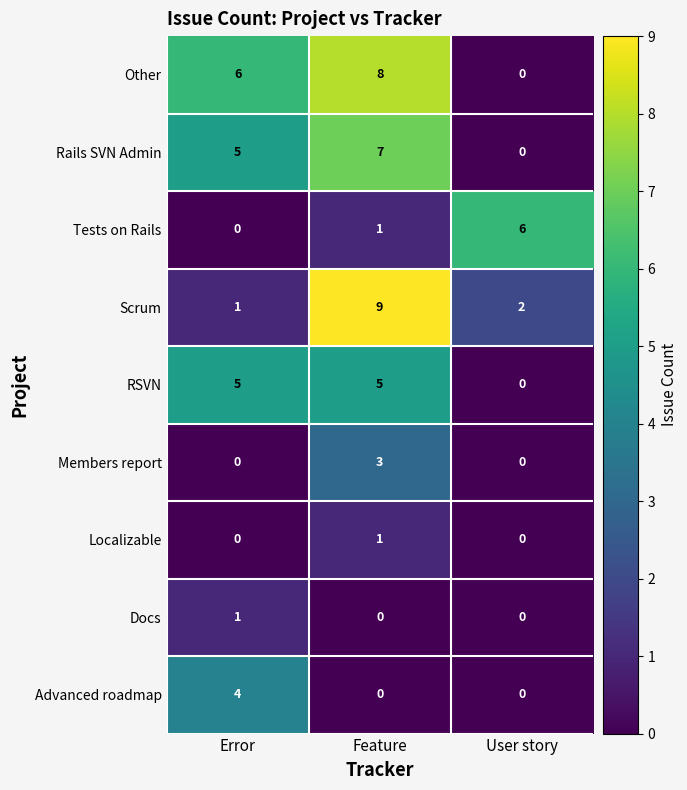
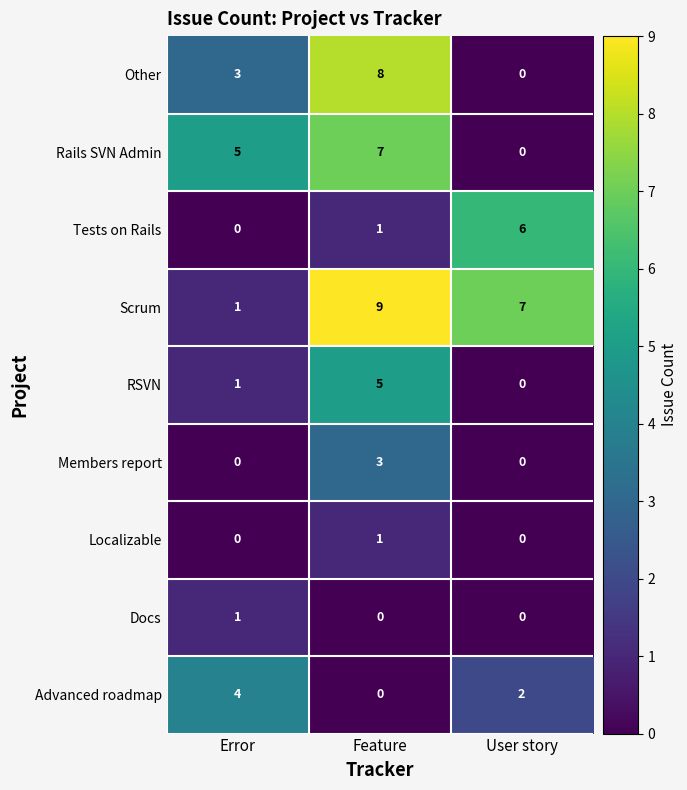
Other, Error: 6 -> 3
Scrum, User story: 2 -> 7
RSVN, Error: 5 -> 1
Advanced roadmap, User story: 0 -> 2
